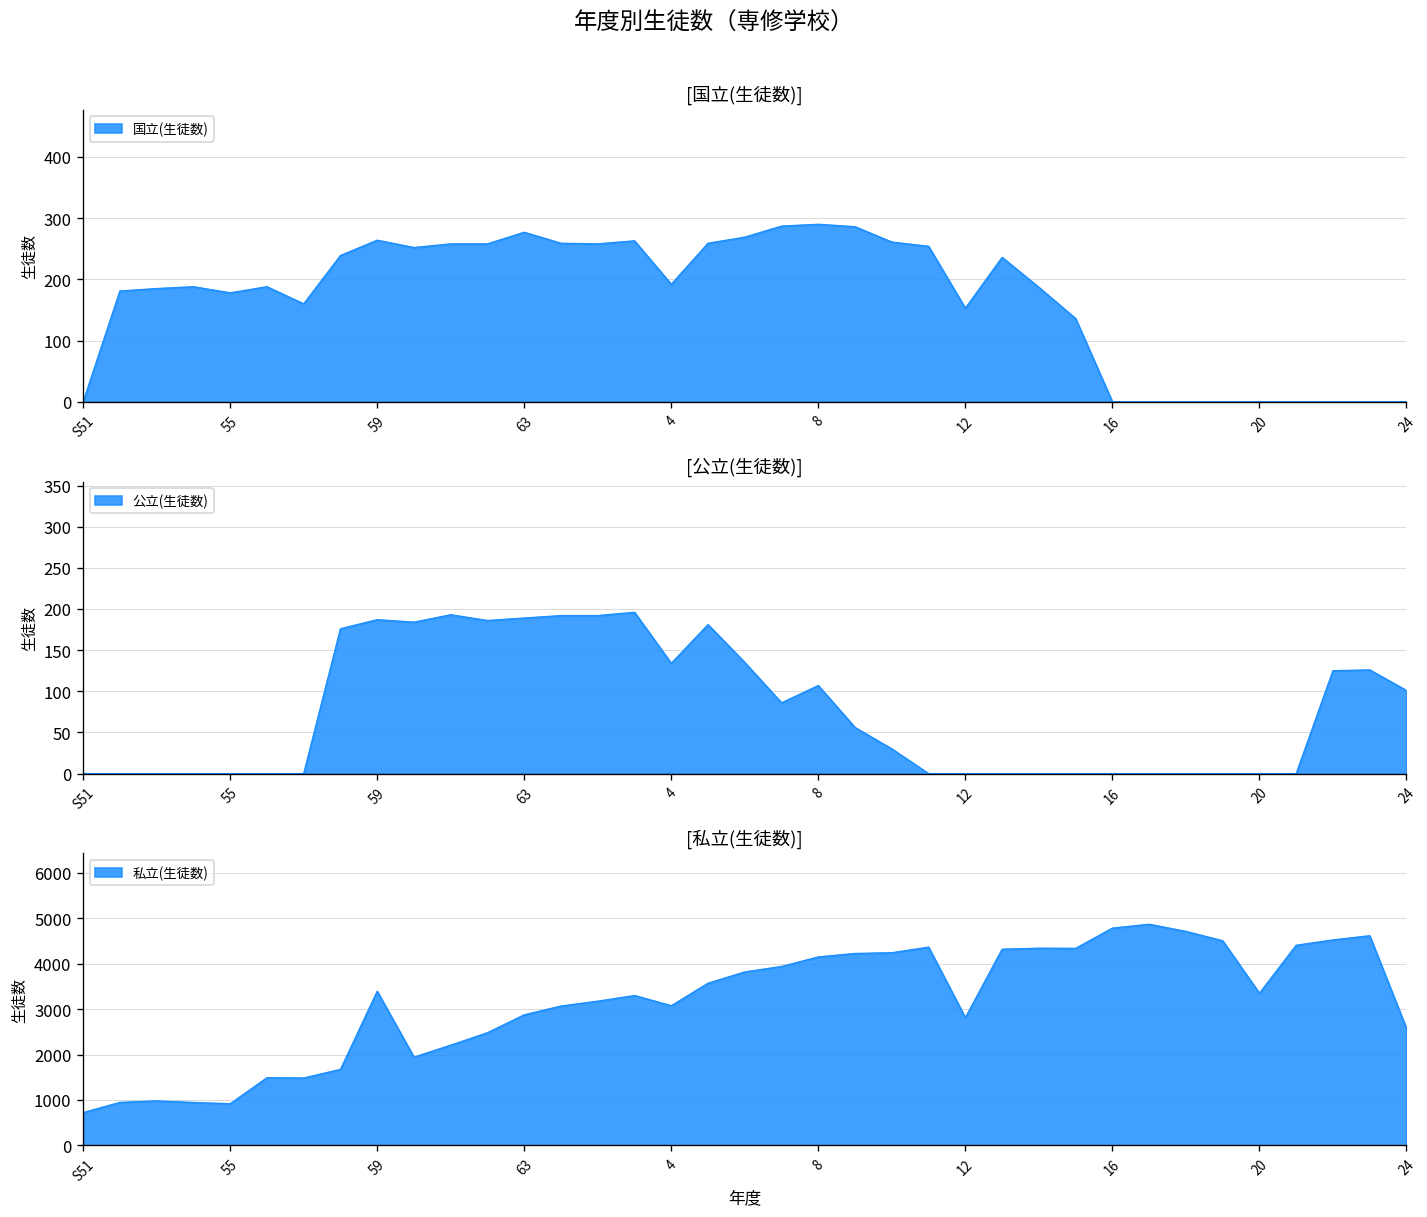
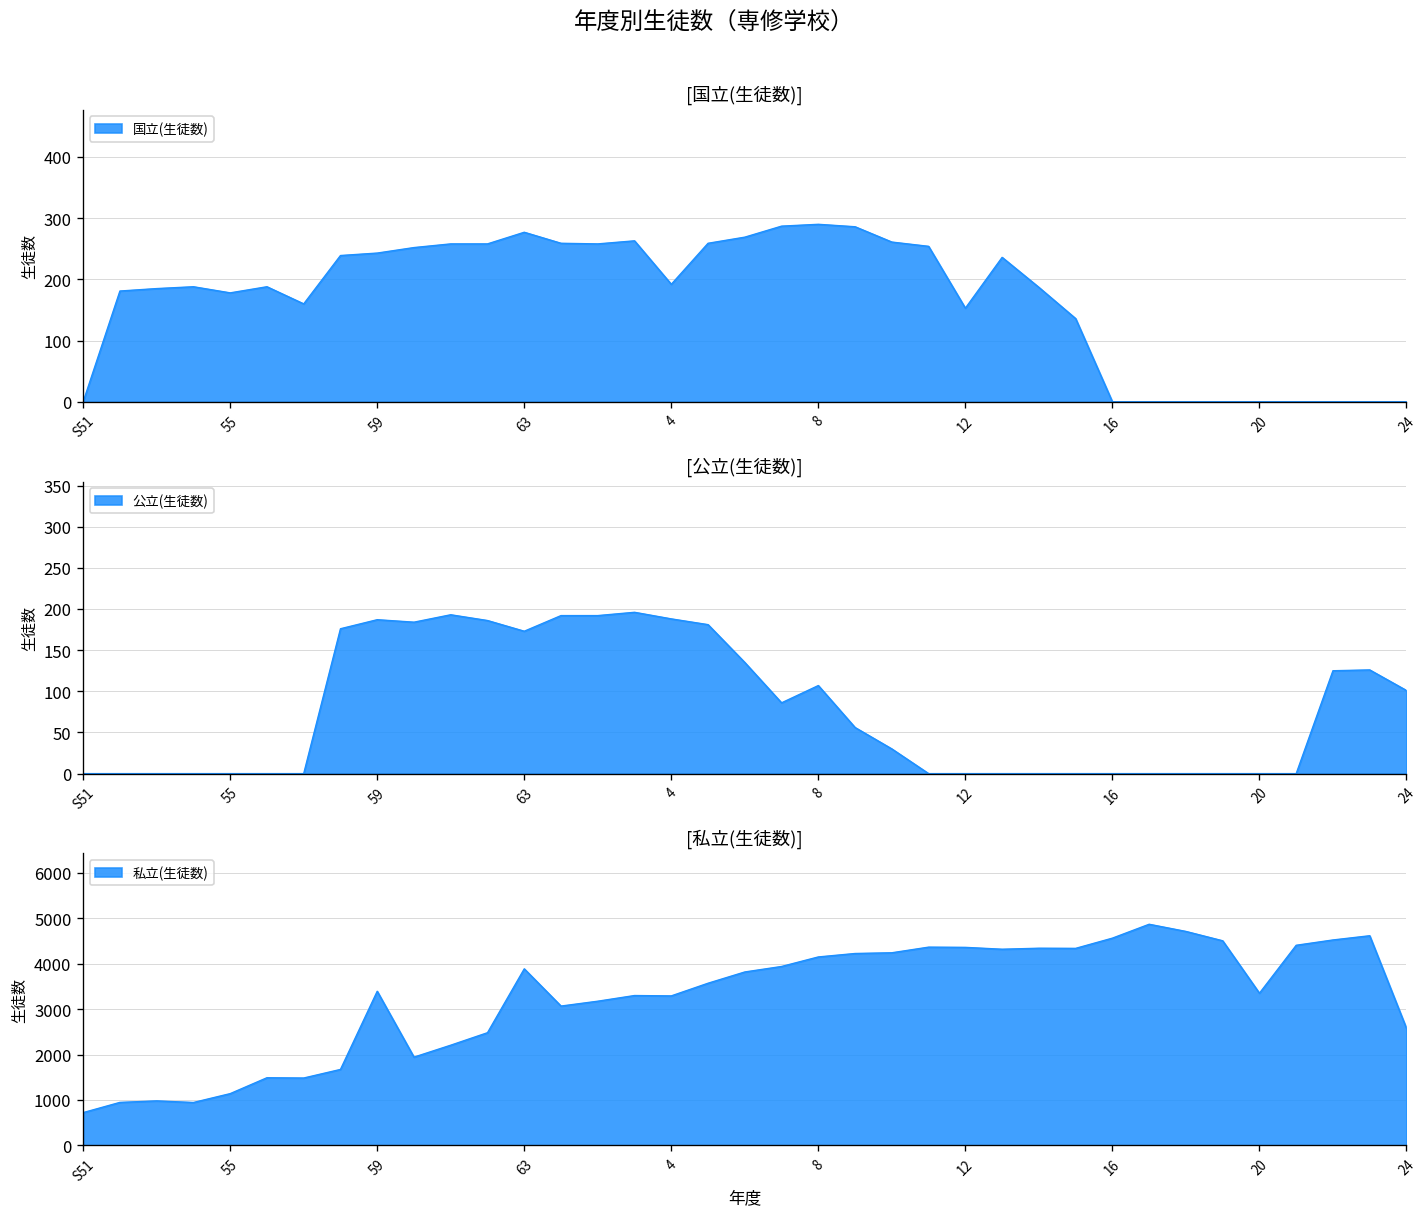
[国立(生徒数)], 59: 260 -> 240
[公立(生徒数)], 63: 190 -> 170
[公立(生徒数)], 4: 130 -> 190
[私立(生徒数)], 55: 900 -> 1100
[私立(生徒数)], 63: 2900 -> 3900
[私立(生徒数)], 4: 3100 -> 3300
[私立(生徒数)], 12: 2800 -> 4400
[私立(生徒数)], 16: 4800 -> 4600
